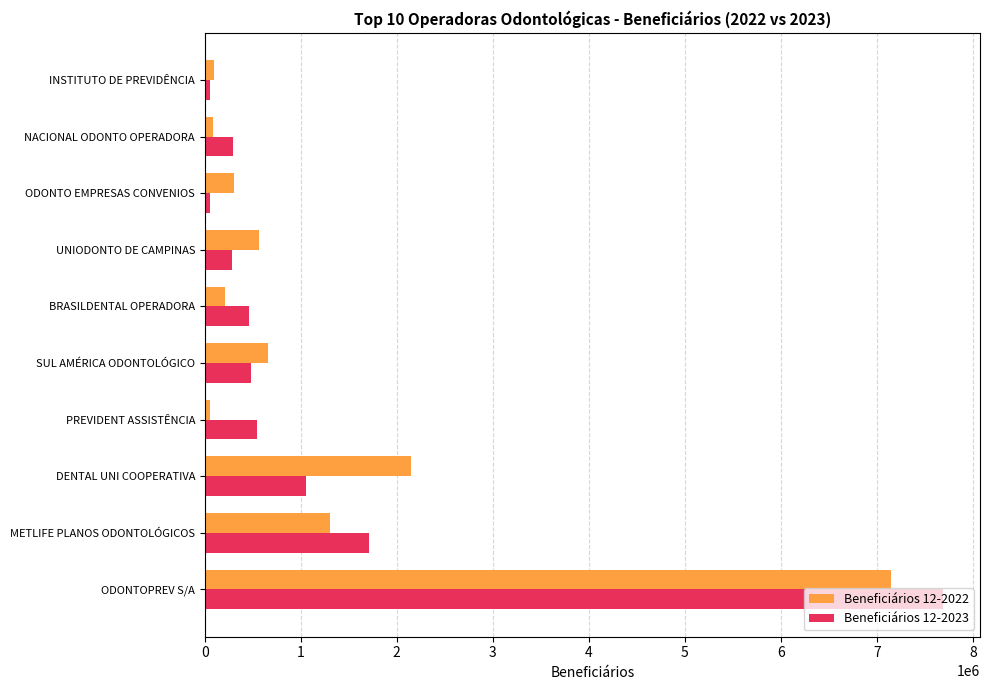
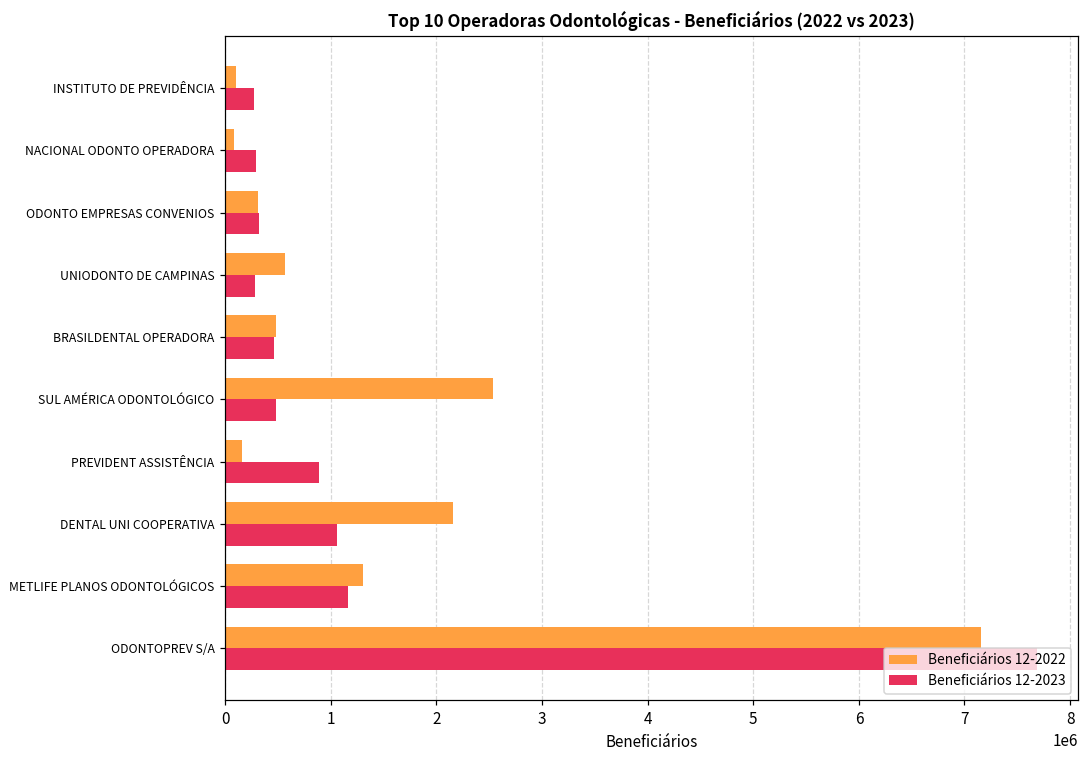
Beneficiários 12-2023, INSTITUTO DE PREVIDÊNCIA: 100000 -> 300000
Beneficiários 12-2023, ODONTO EMPRESAS CONVENIOS: 100000 -> 300000
Beneficiários 12-2022, BRASILDENTAL OPERADORA: 200000 -> 500000
Beneficiários 12-2022, SUL AMÉRICA ODONTOLÓGICO: 700000 -> 2500000
Beneficiários 12-2022, PREVIDENT ASSISTÊNCIA: 100000 -> 200000
Beneficiários 12-2023, PREVIDENT ASSISTÊNCIA: 500000 -> 900000
Beneficiários 12-2023, METLIFE PLANOS ODONTOLÓGICOS: 1700000 -> 1200000
